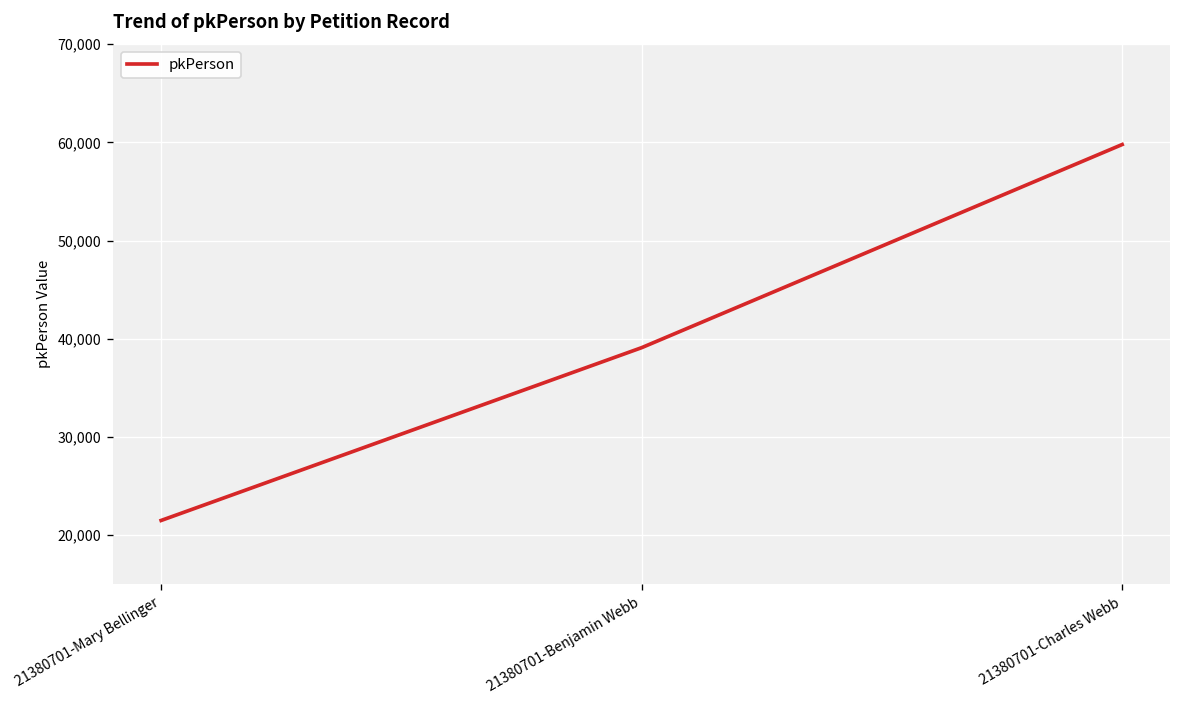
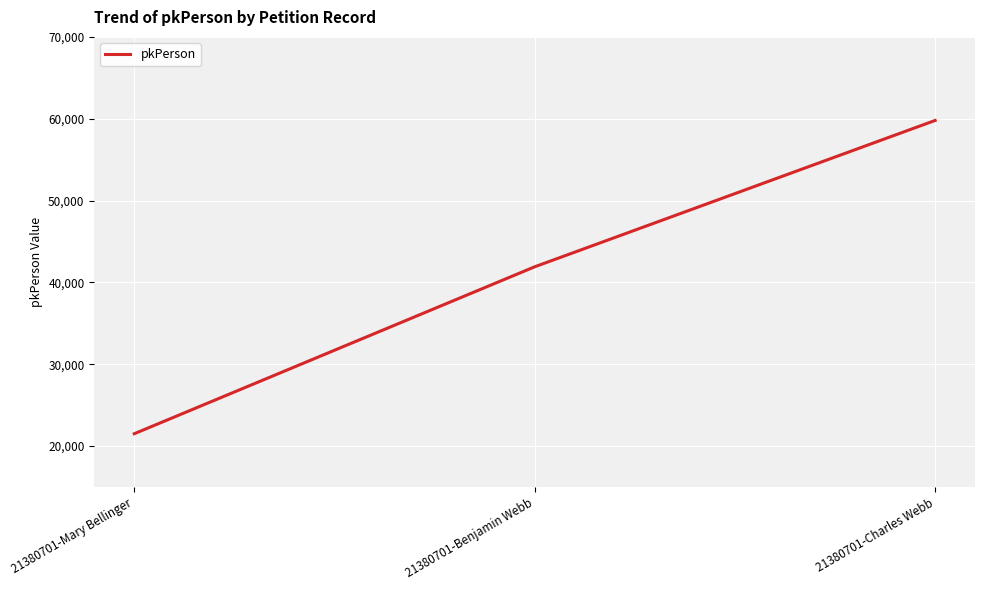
21380701-Benjamin Webb: 39,000 -> 42,000
